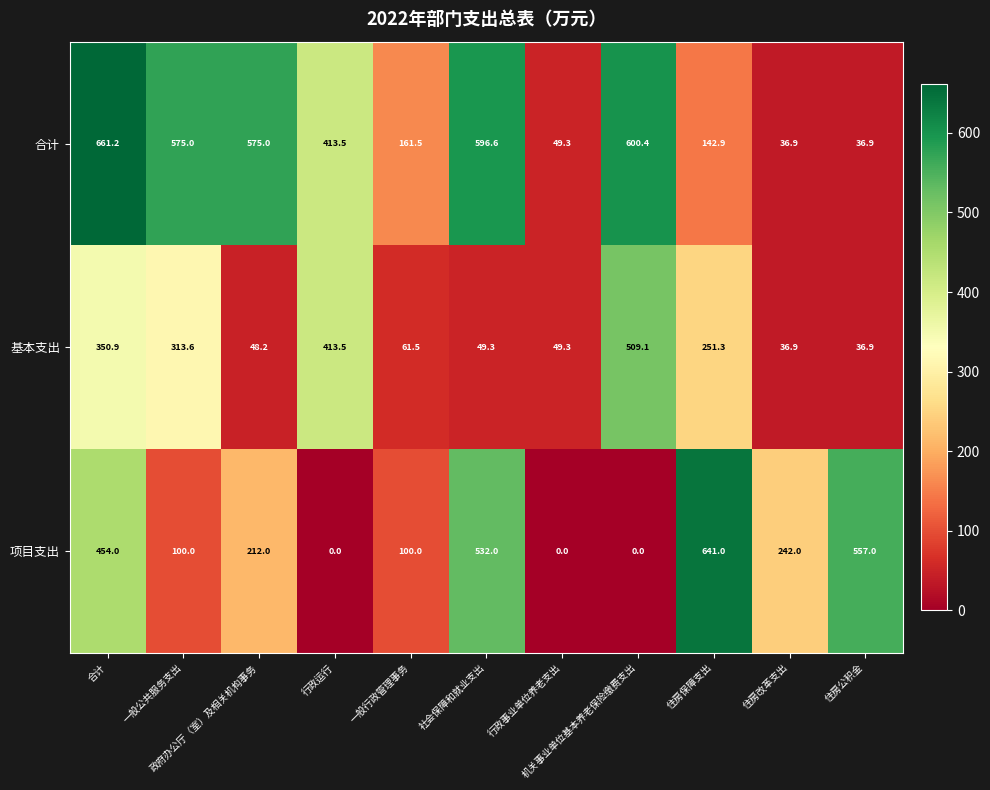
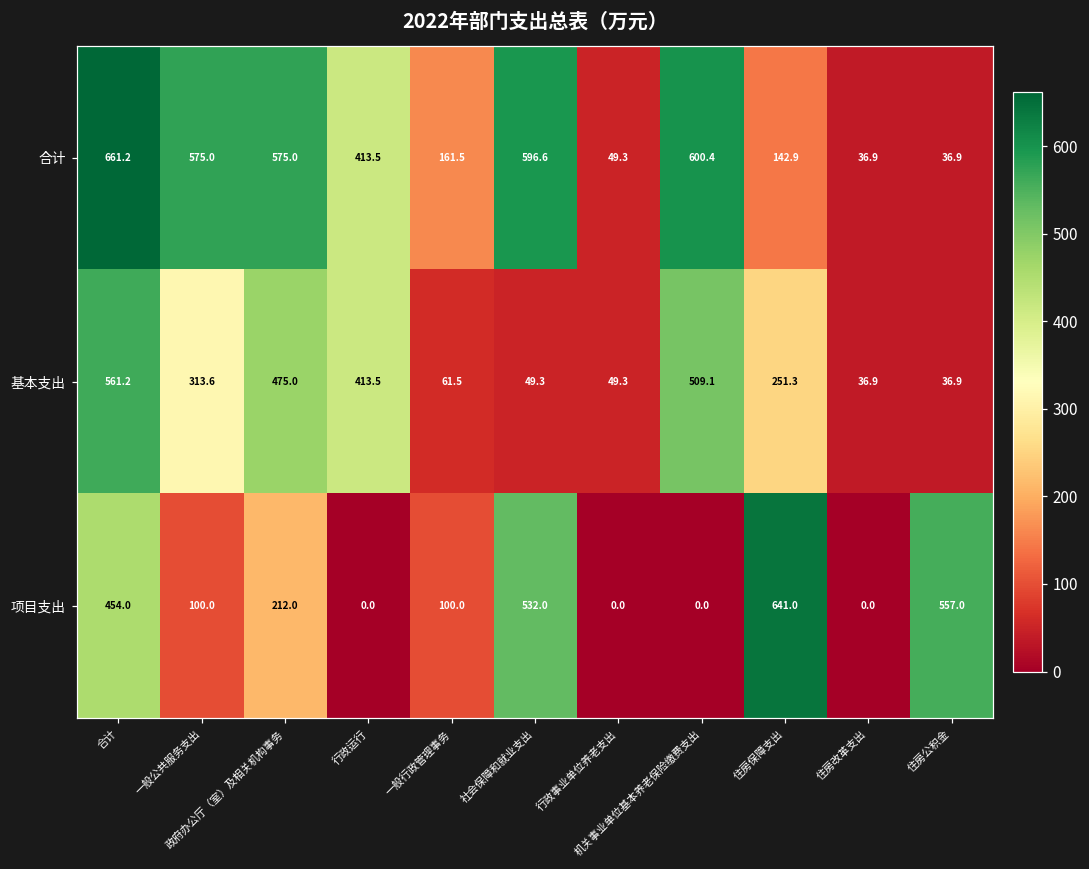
基本支出, 合计: 350.9 -> 561.2
基本支出, 政府办公厅（室）及相关机构事务: 48.2 -> 475.0
项目支出, 住房改革支出: 242.0 -> 0.0
